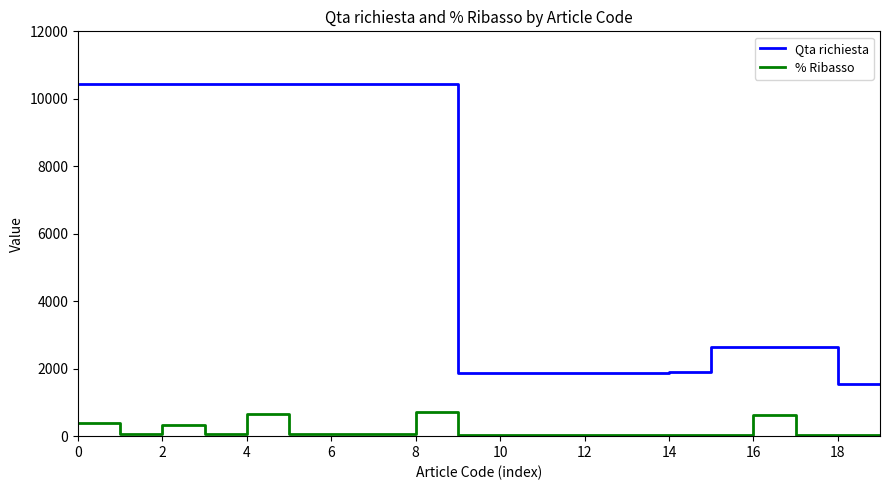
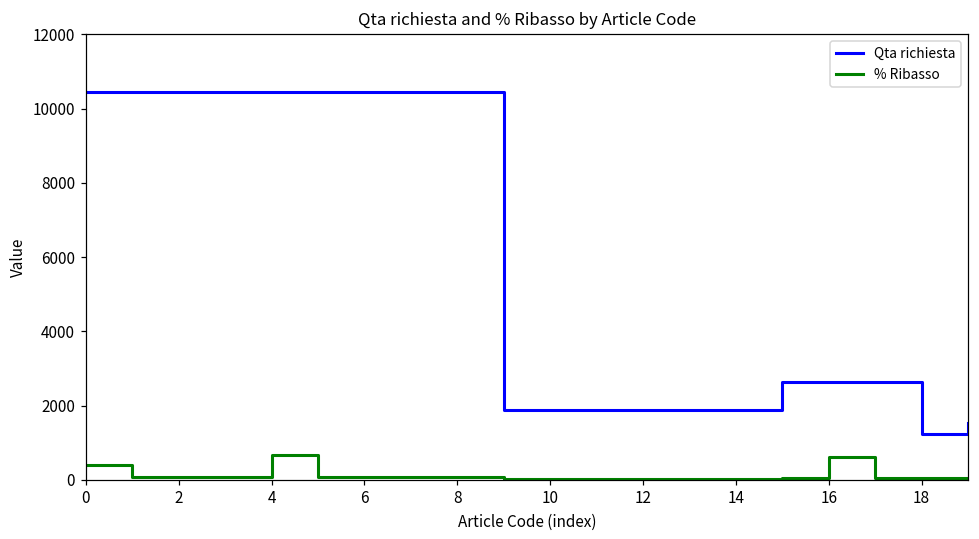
% Ribasso, 2: 300 -> 100
% Ribasso, 8: 700 -> 100
Qta richiesta, 18: 1500 -> 1200
